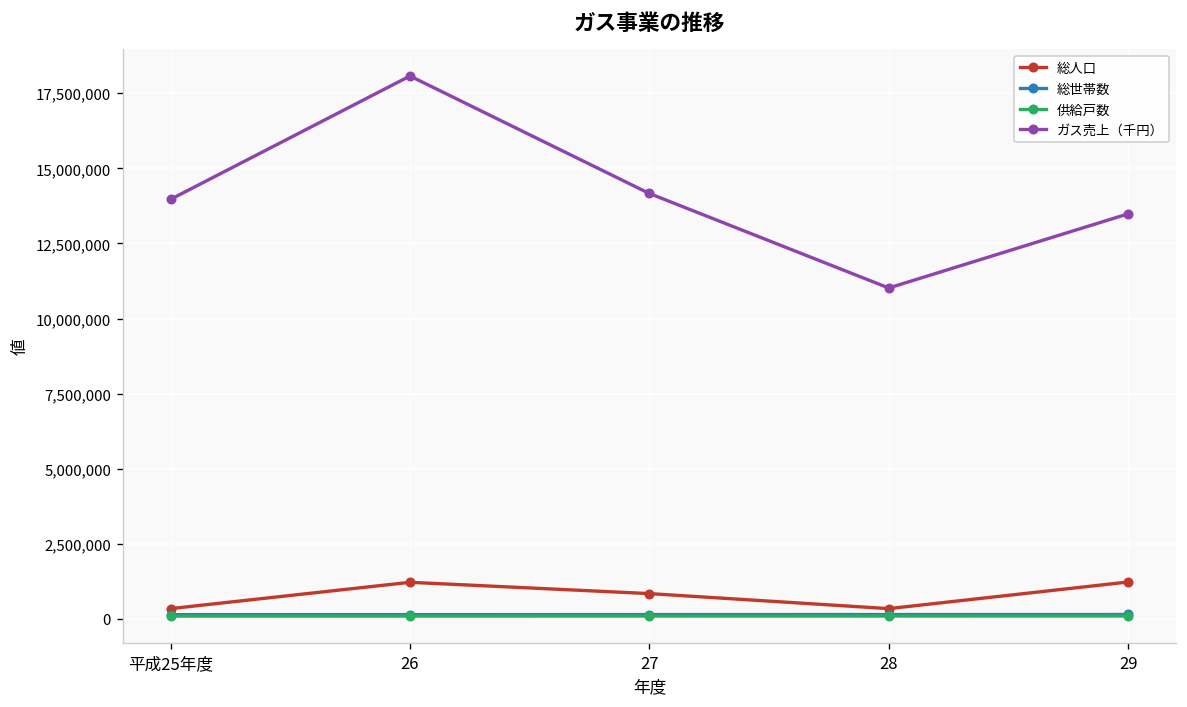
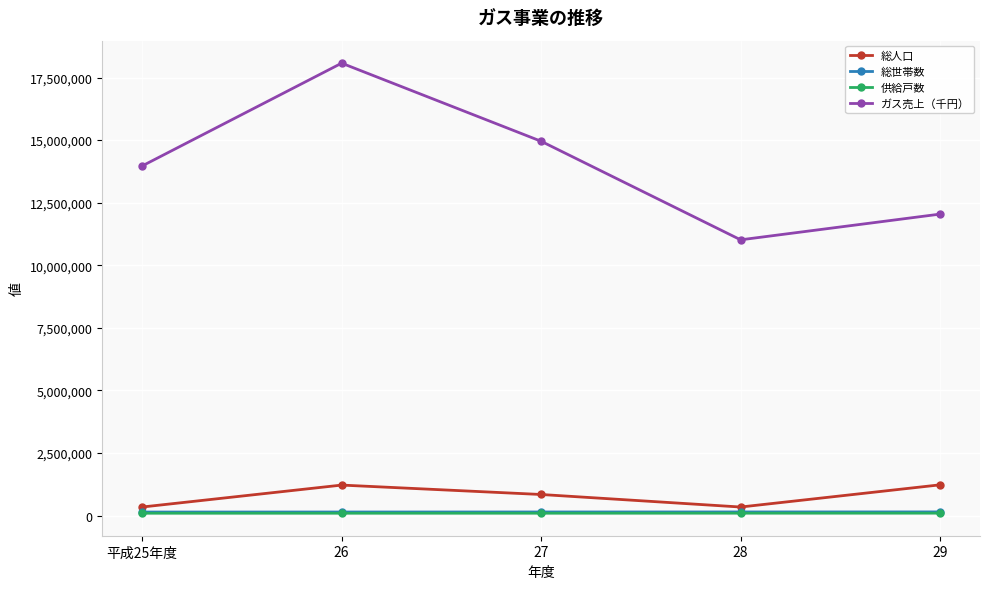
ガス売上（千円）, 27: 14,200,000 -> 15,000,000
ガス売上（千円）, 29: 13,500,000 -> 12,000,000
